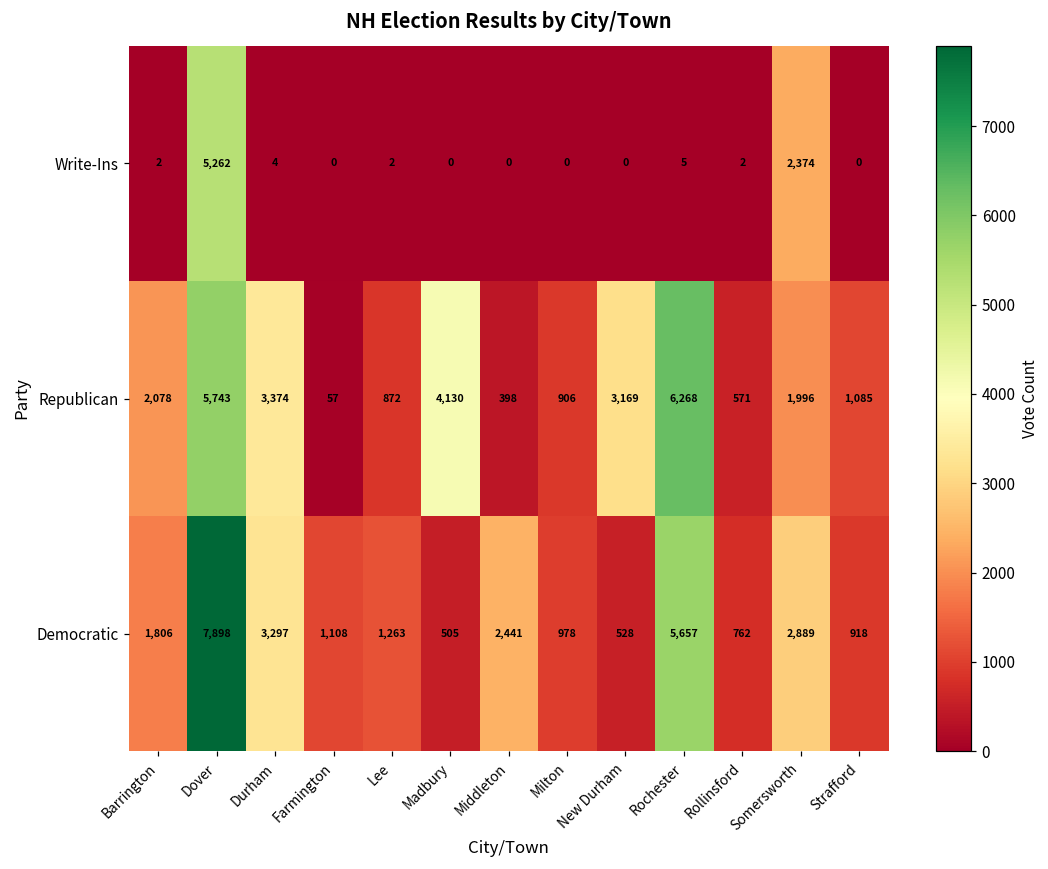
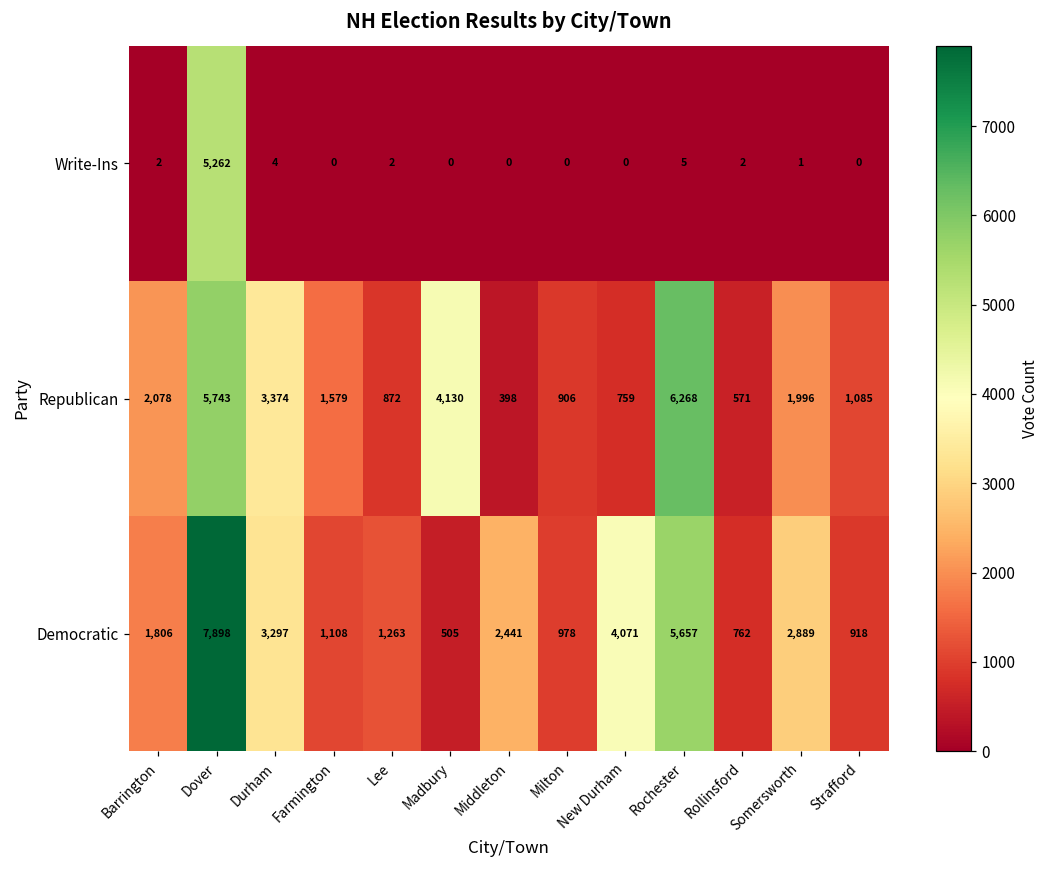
Write-Ins, Somersworth: 2,374 -> 1
Republican, Farmington: 57 -> 1,579
Republican, New Durham: 3,169 -> 759
Democratic, New Durham: 528 -> 4,071
